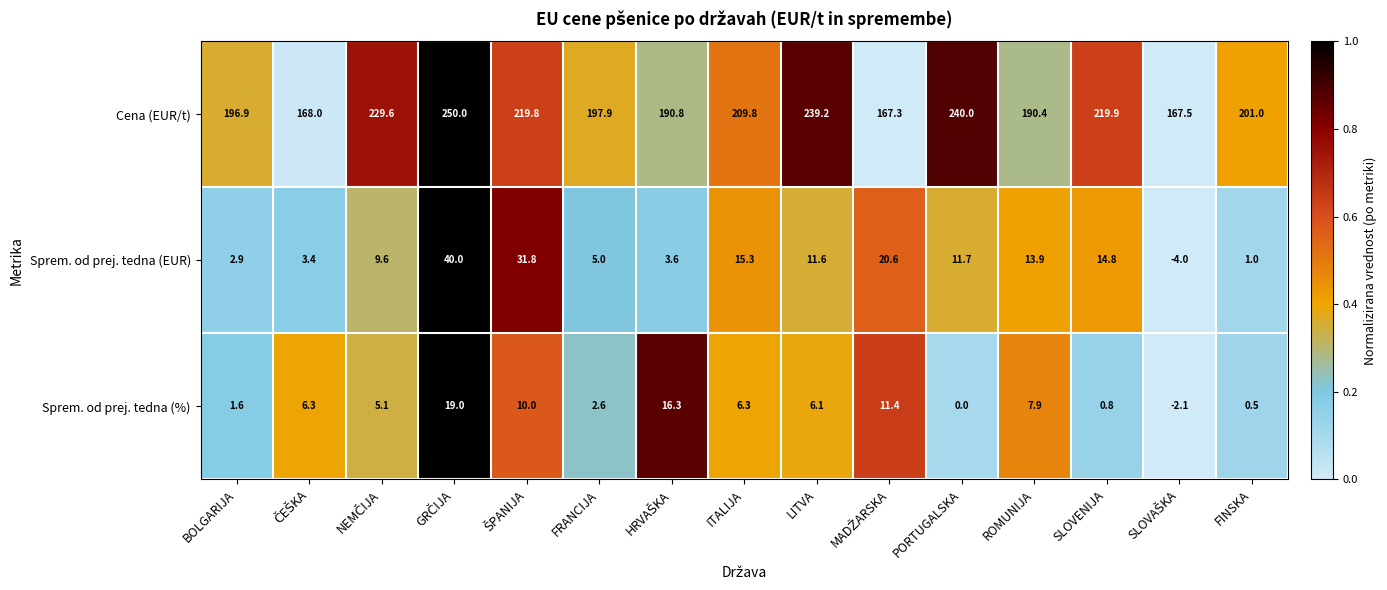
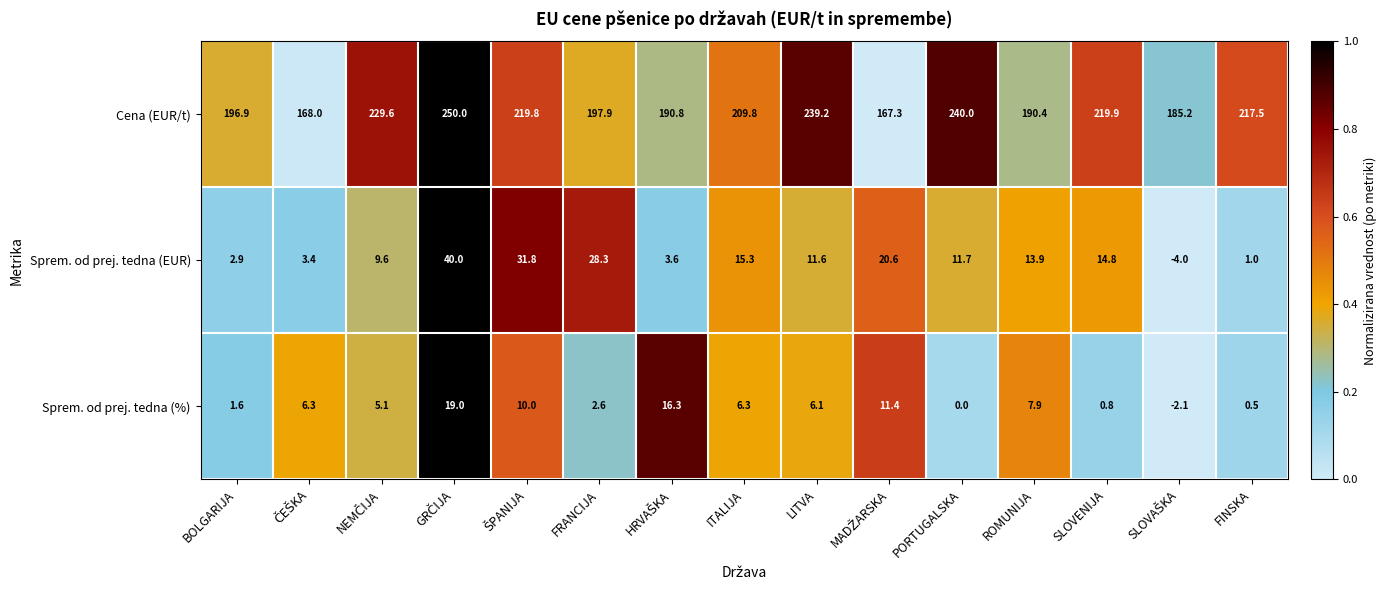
Cena (EUR/t), SLOVAŠKA: 167.5 -> 185.2
Cena (EUR/t), FINSKA: 201.0 -> 217.5
Sprem. od prej. tedna (EUR), FRANCIJA: 5.0 -> 28.3
